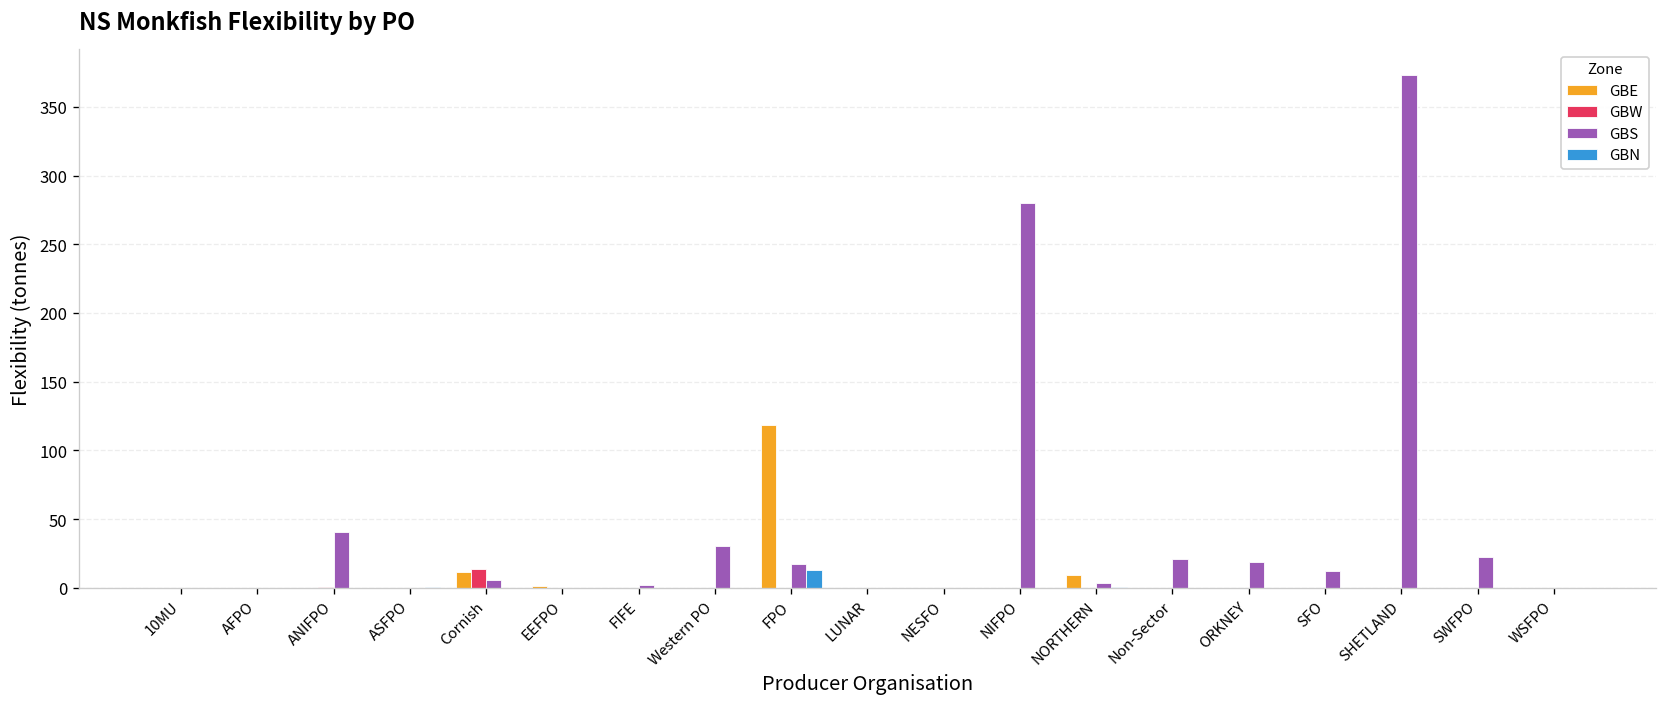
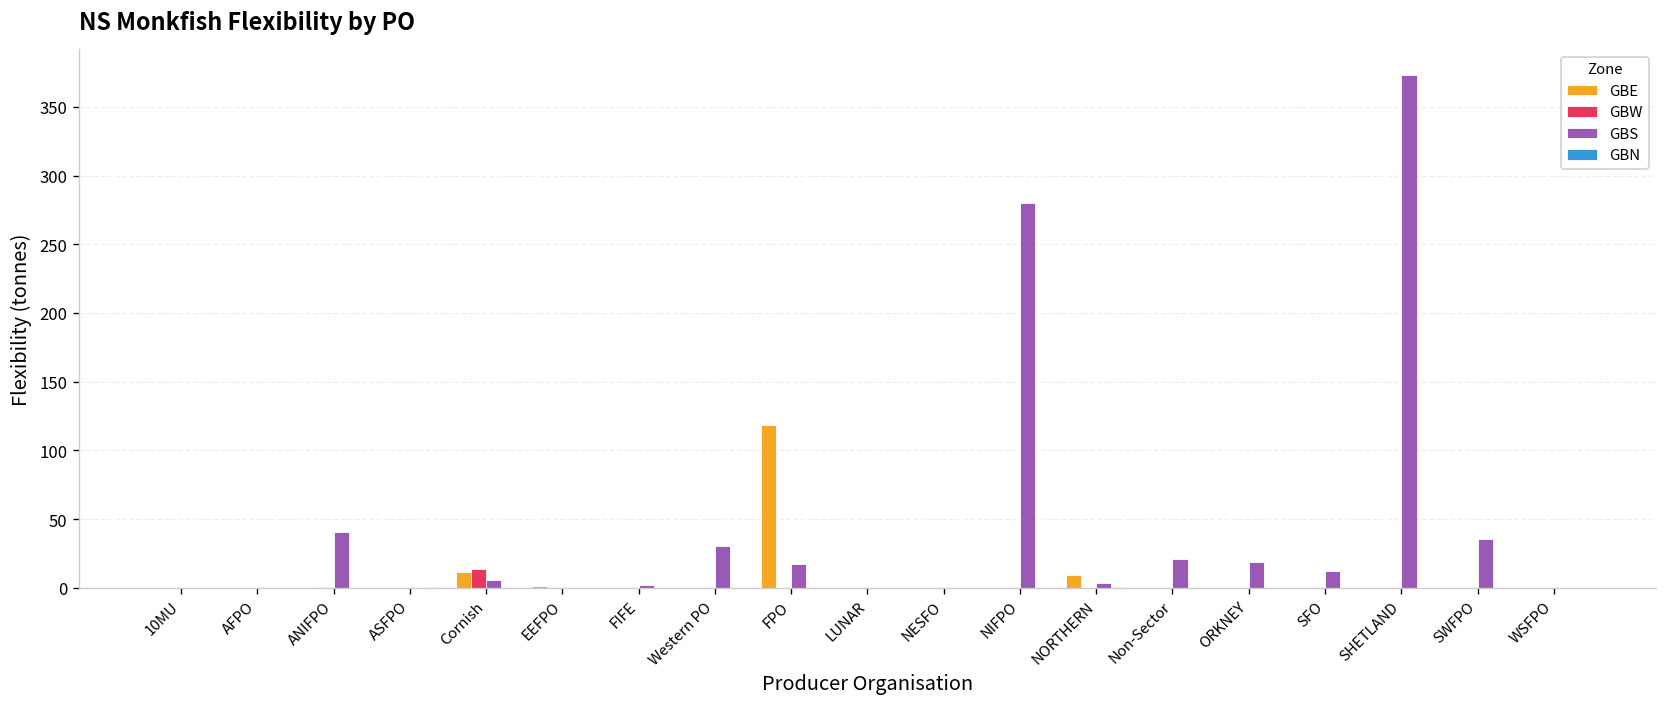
GBN, FPO: 13 -> 0
GBS, SWFPO: 23 -> 35
